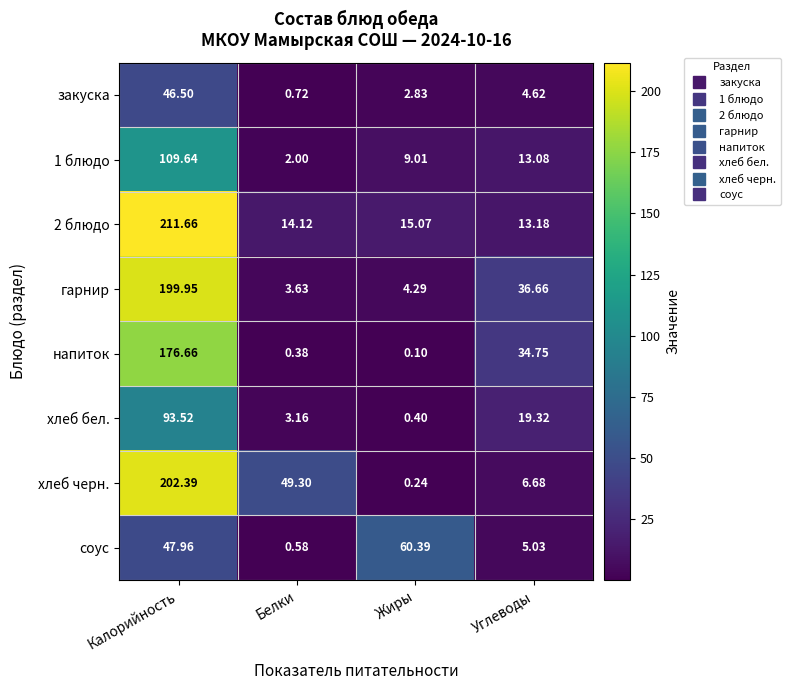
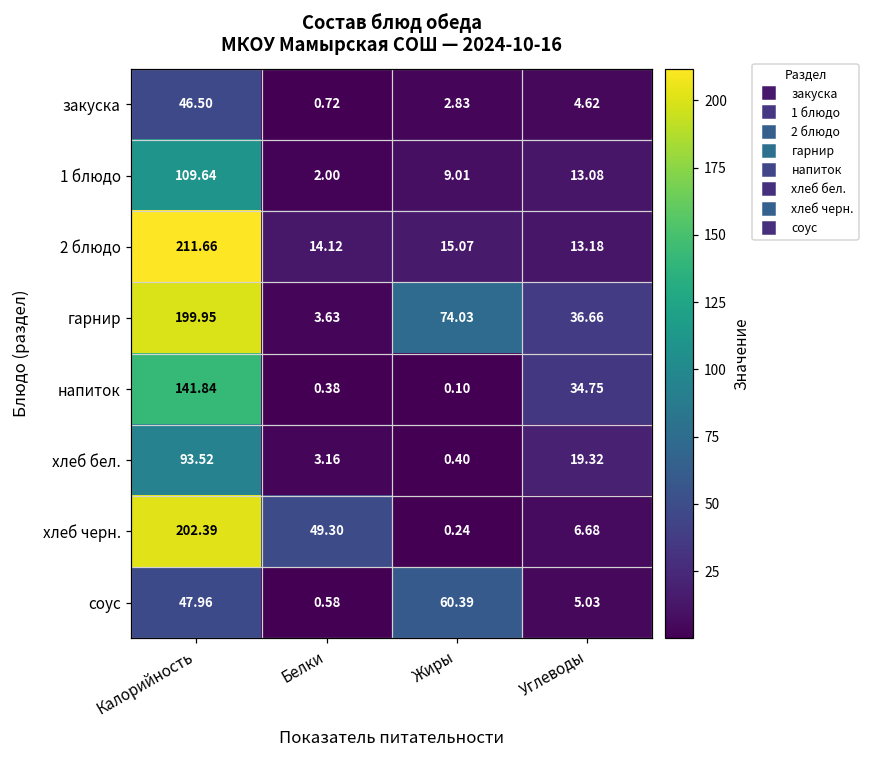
гарнир, Жиры: 4.29 -> 74.03
напиток, Калорийность: 176.66 -> 141.84
